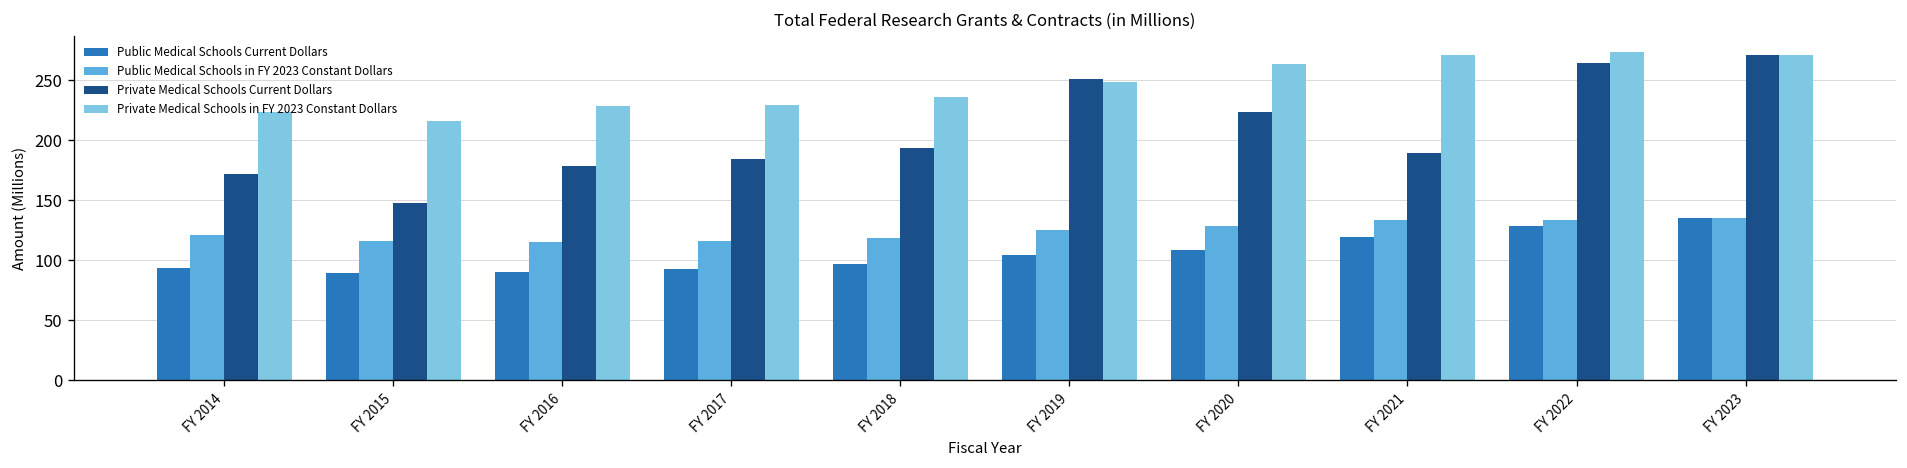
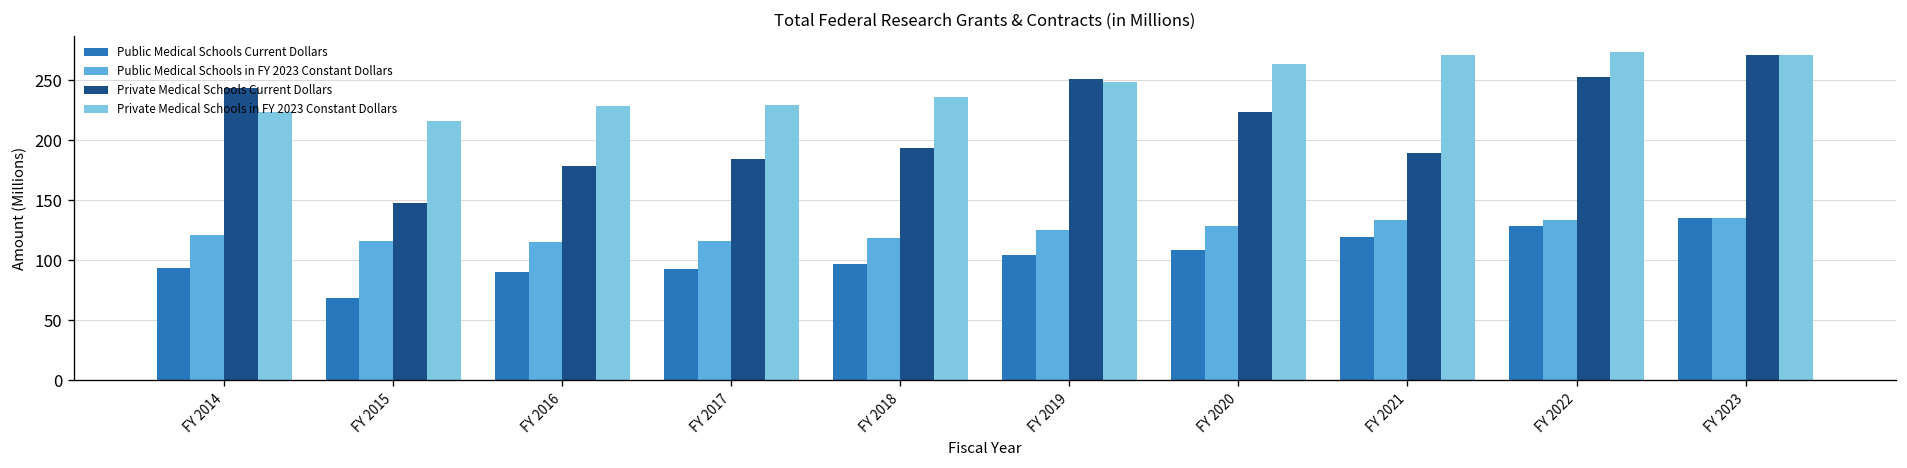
Private Medical Schools Current Dollars, FY 2014: 170 -> 240
Public Medical Schools Current Dollars, FY 2015: 90 -> 70
Private Medical Schools Current Dollars, FY 2022: 260 -> 250
